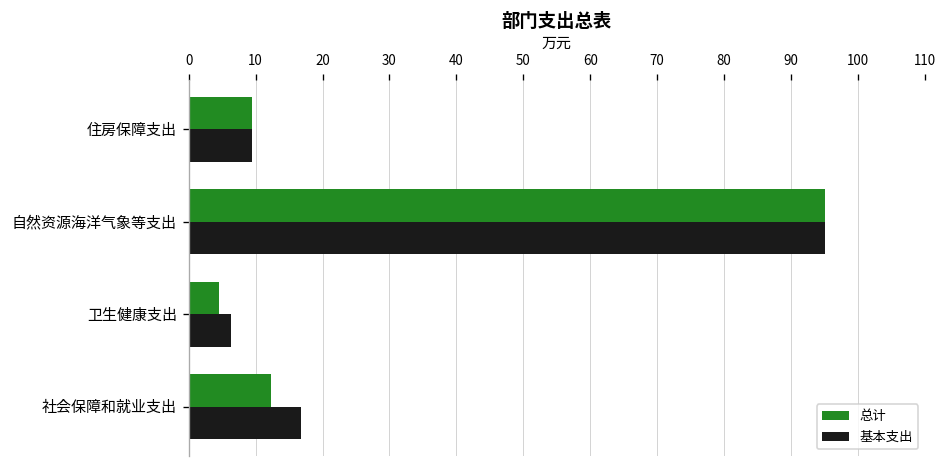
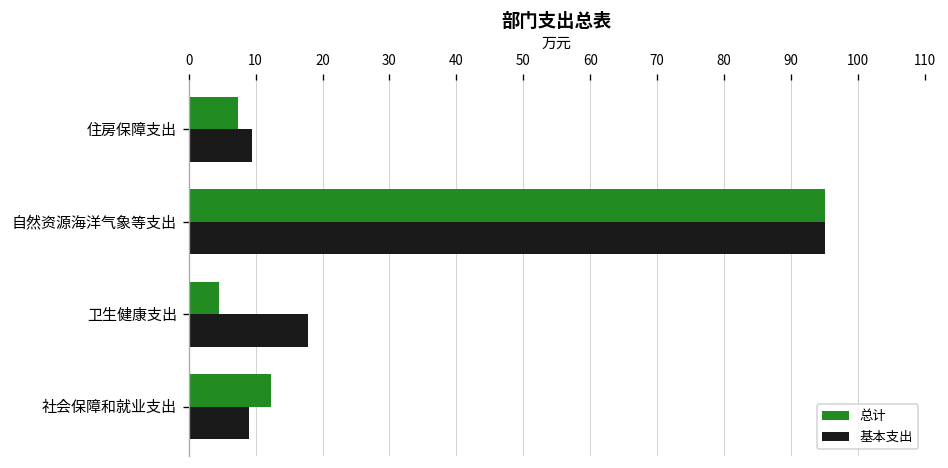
总计, 住房保障支出: 9 -> 7
基本支出, 卫生健康支出: 6 -> 18
基本支出, 社会保障和就业支出: 17 -> 9
